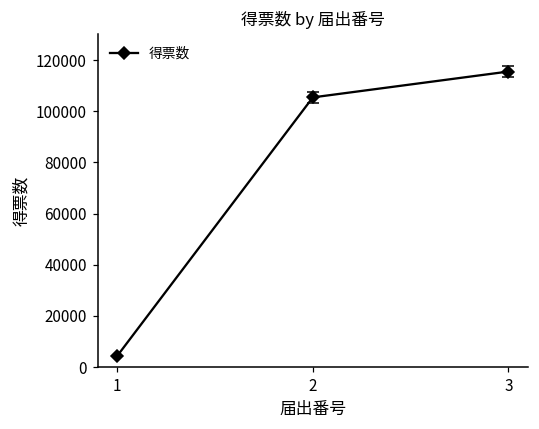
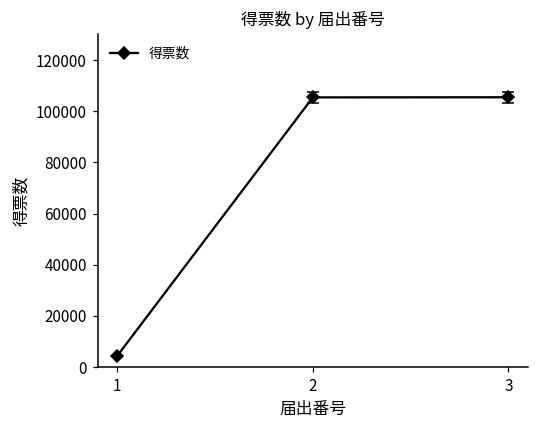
得票数, 3: 116000 -> 105000
